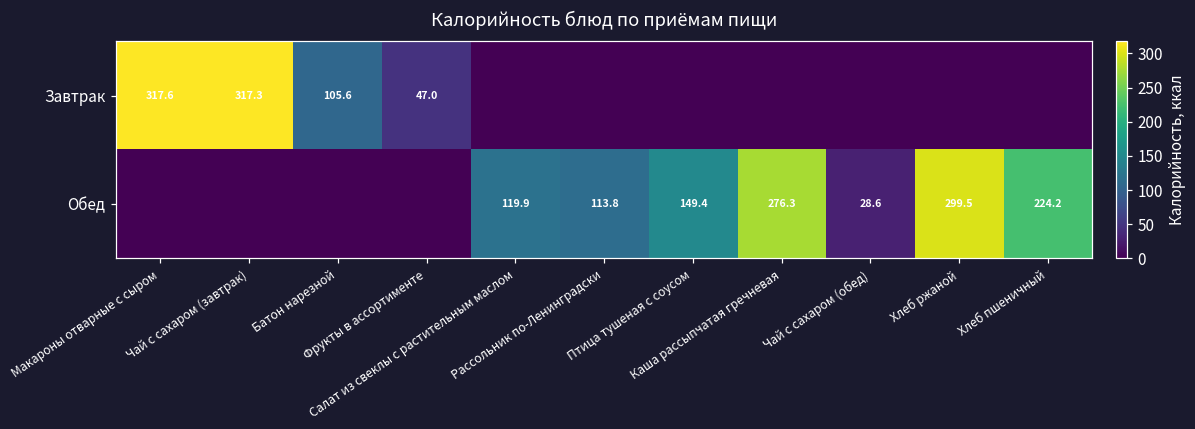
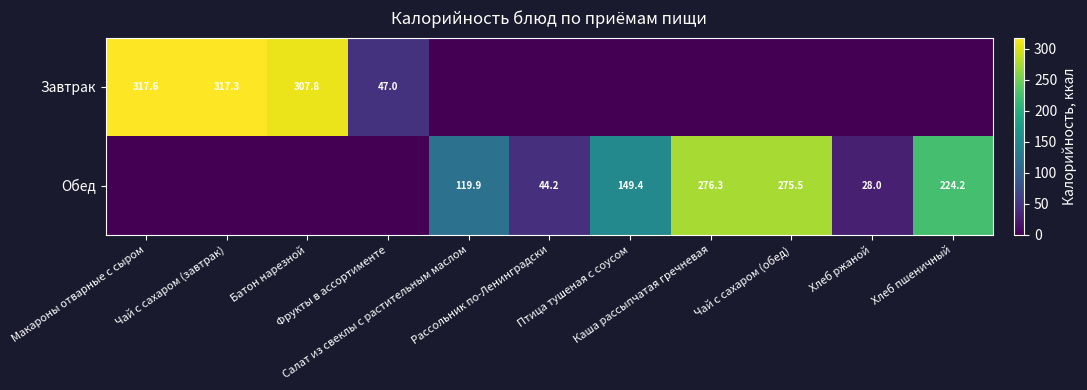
Завтрак, Батон нарезной: 105.6 -> 307.8
Обед, Рассольник по-Ленинградски: 113.8 -> 44.2
Обед, Чай с сахаром (обед): 28.6 -> 275.5
Обед, Хлеб ржаной: 299.5 -> 28.0
